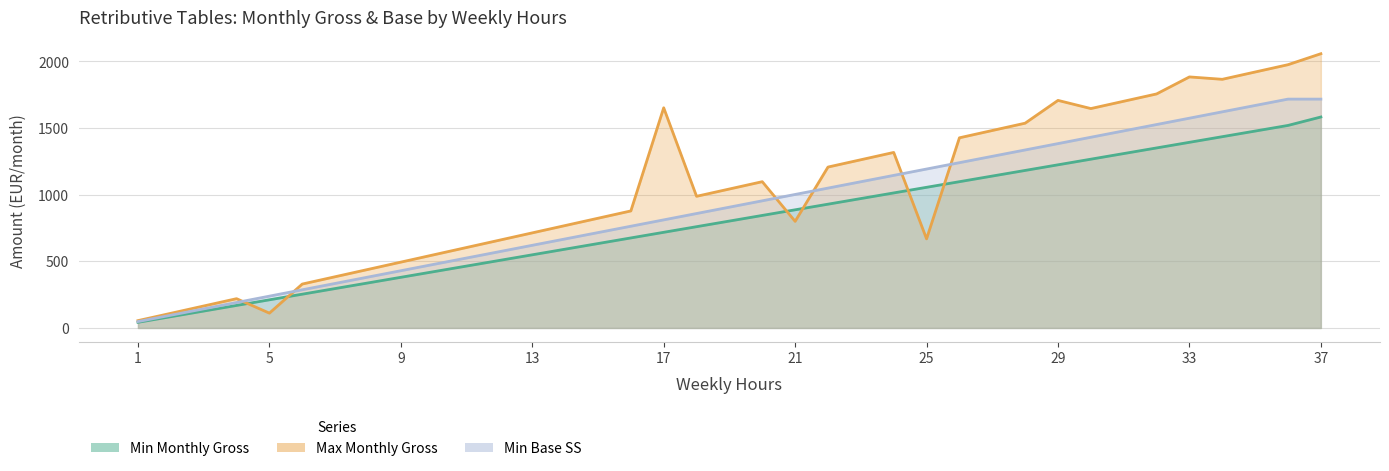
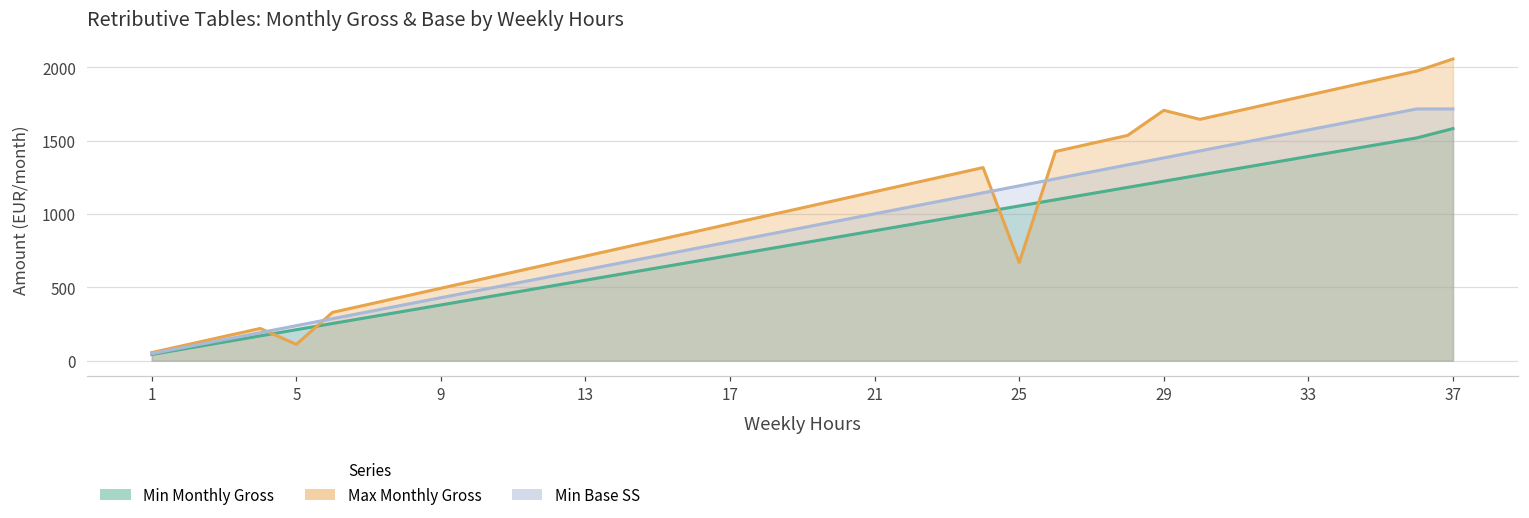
Max Monthly Gross, 17: 1650 -> 930
Max Monthly Gross, 21: 800 -> 1150
Max Monthly Gross, 33: 1880 -> 1810
